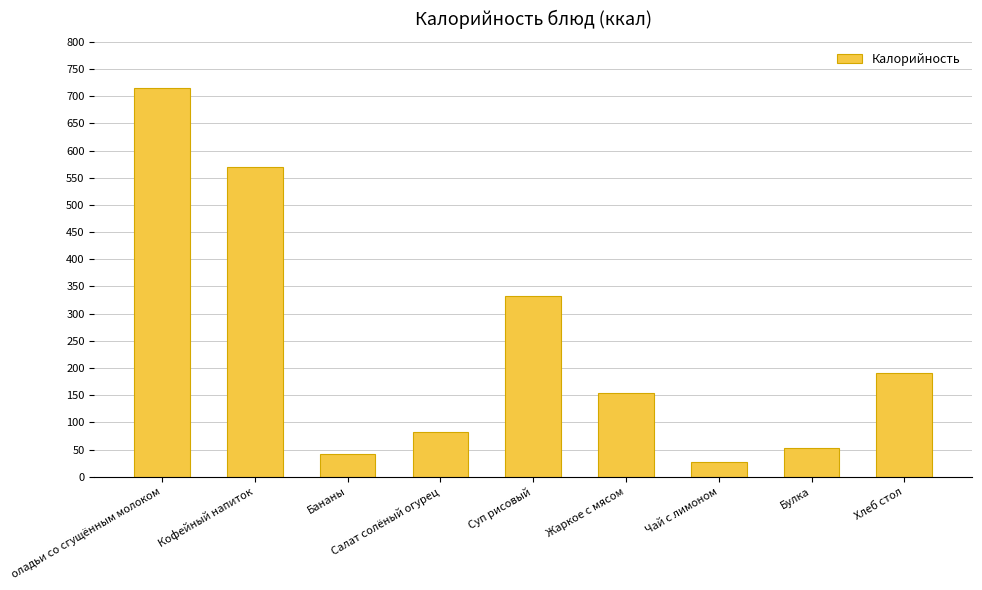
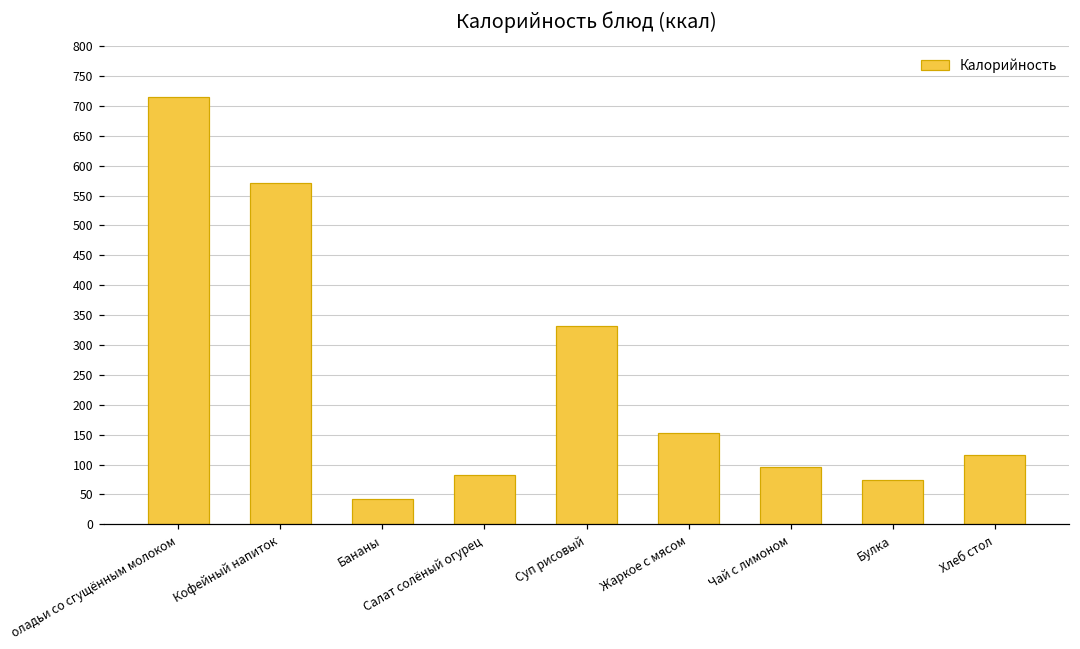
Чай с лимоном: 30 -> 100
Булка: 50 -> 80
Хлеб стол: 190 -> 120
